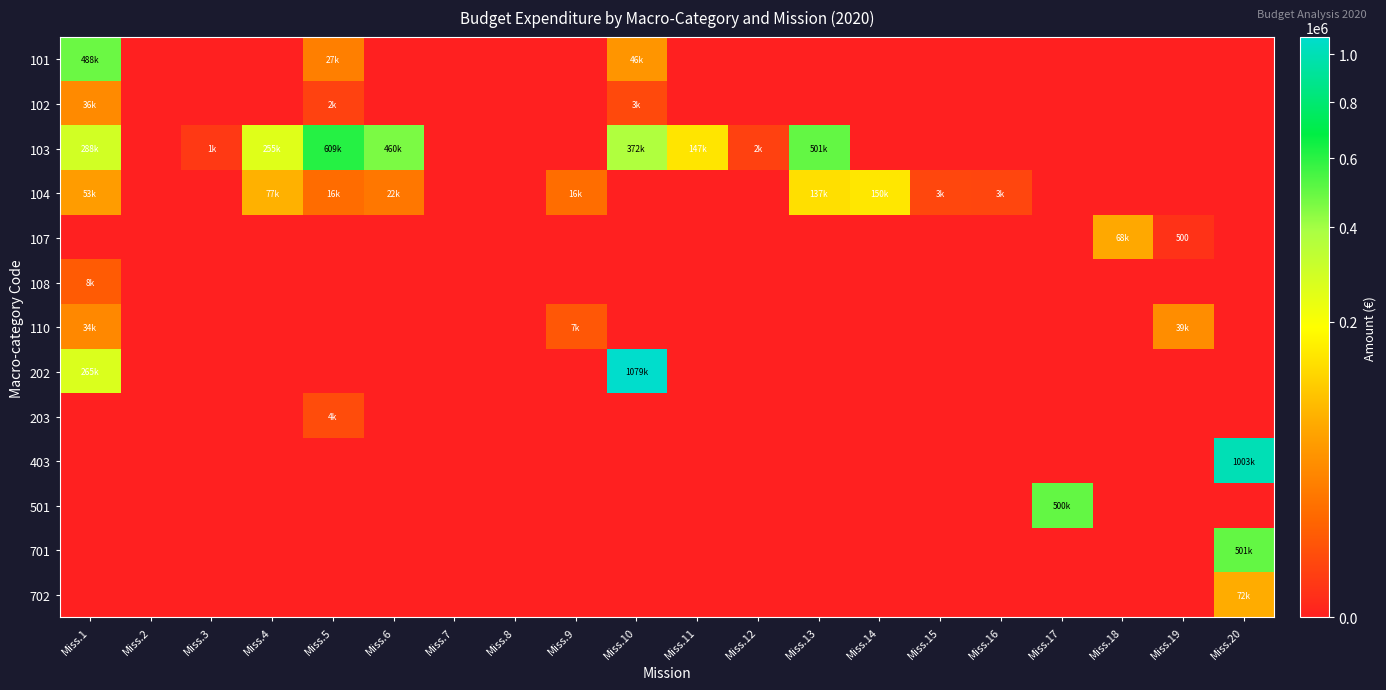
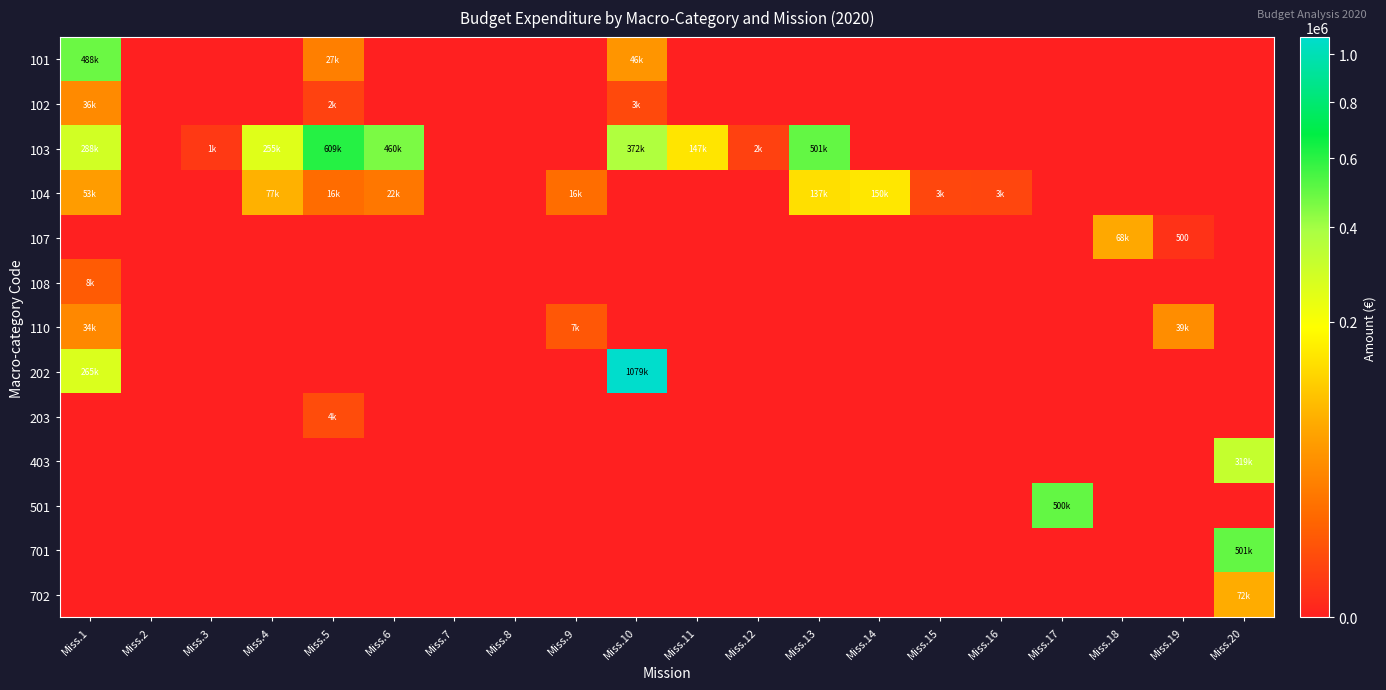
403, Miss.20: 1003k -> 319k
